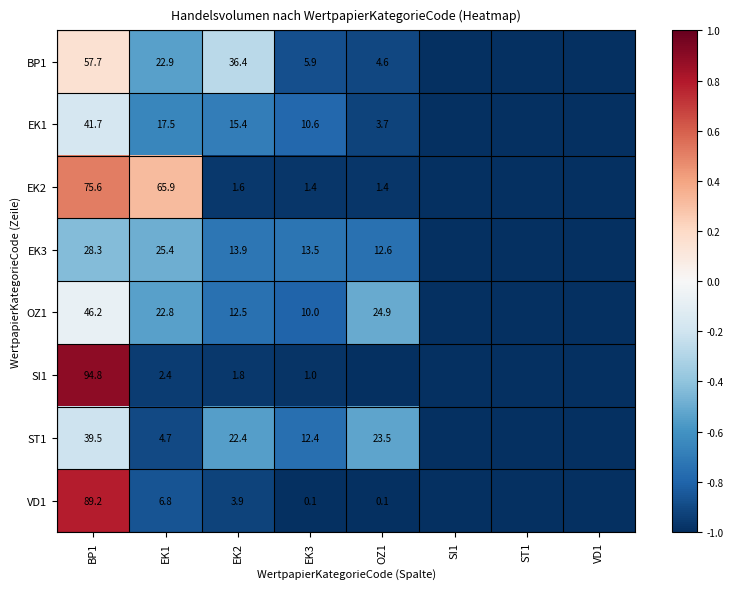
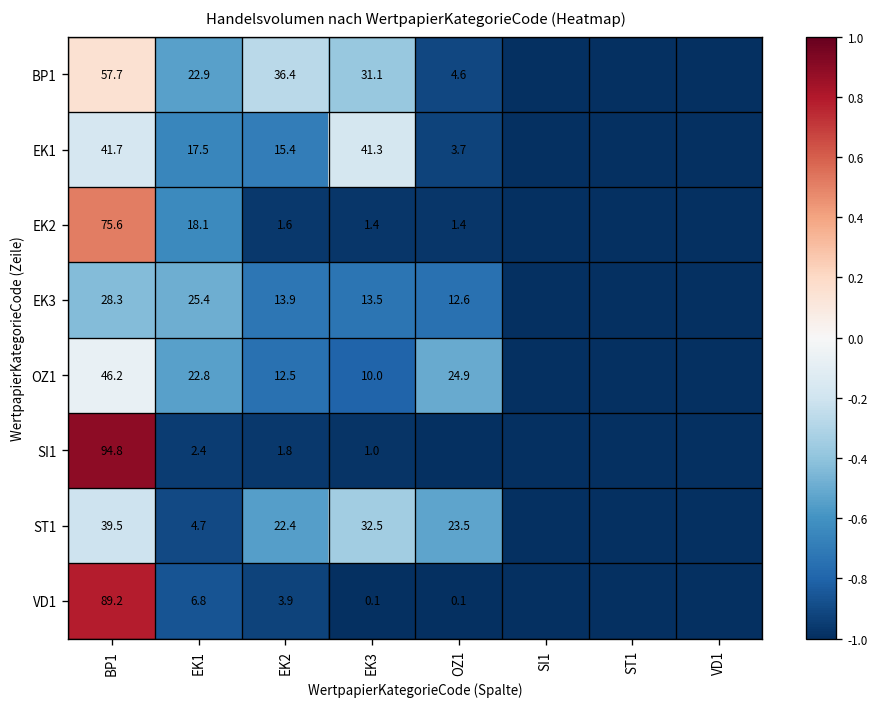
BP1, EK3: 5.9 -> 31.1
EK1, EK3: 10.6 -> 41.3
EK2, EK1: 65.9 -> 18.1
ST1, EK3: 12.4 -> 32.5
